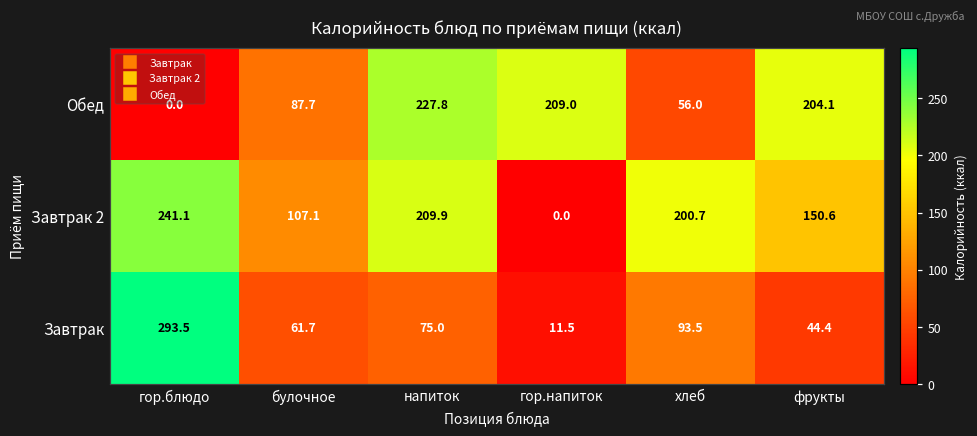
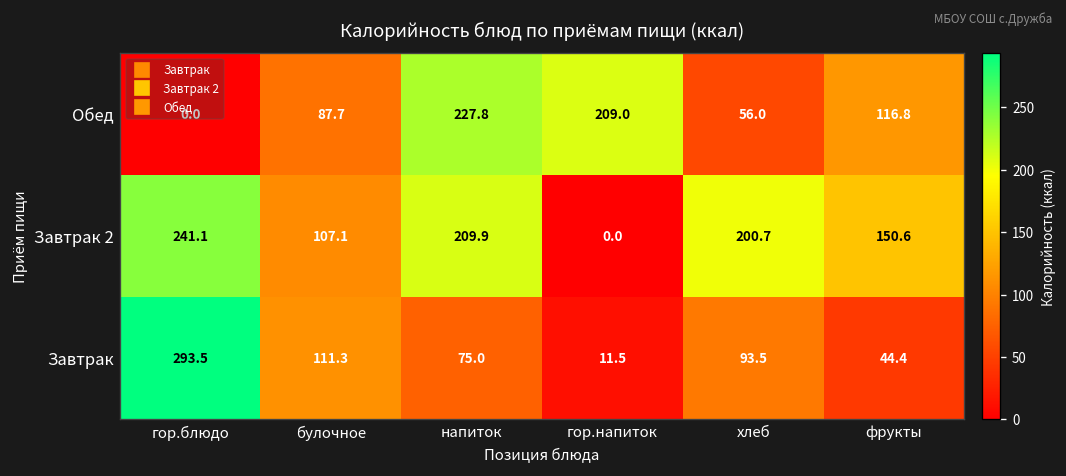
Обед, фрукты: 204.1 -> 116.8
Завтрак, булочное: 61.7 -> 111.3
